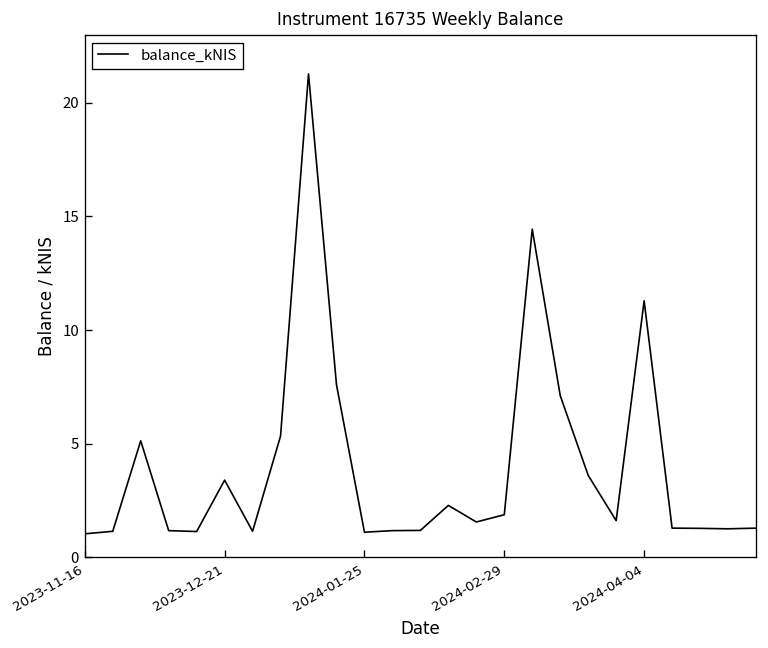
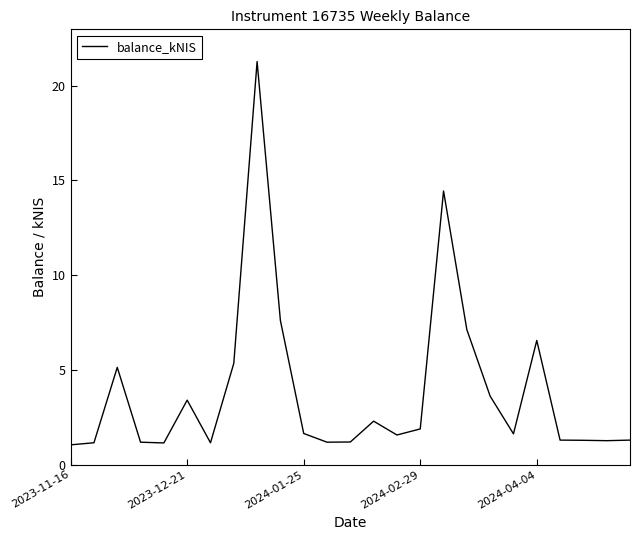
2024-01-25: 1.1 -> 1.6
2024-04-04: 11.3 -> 6.6
